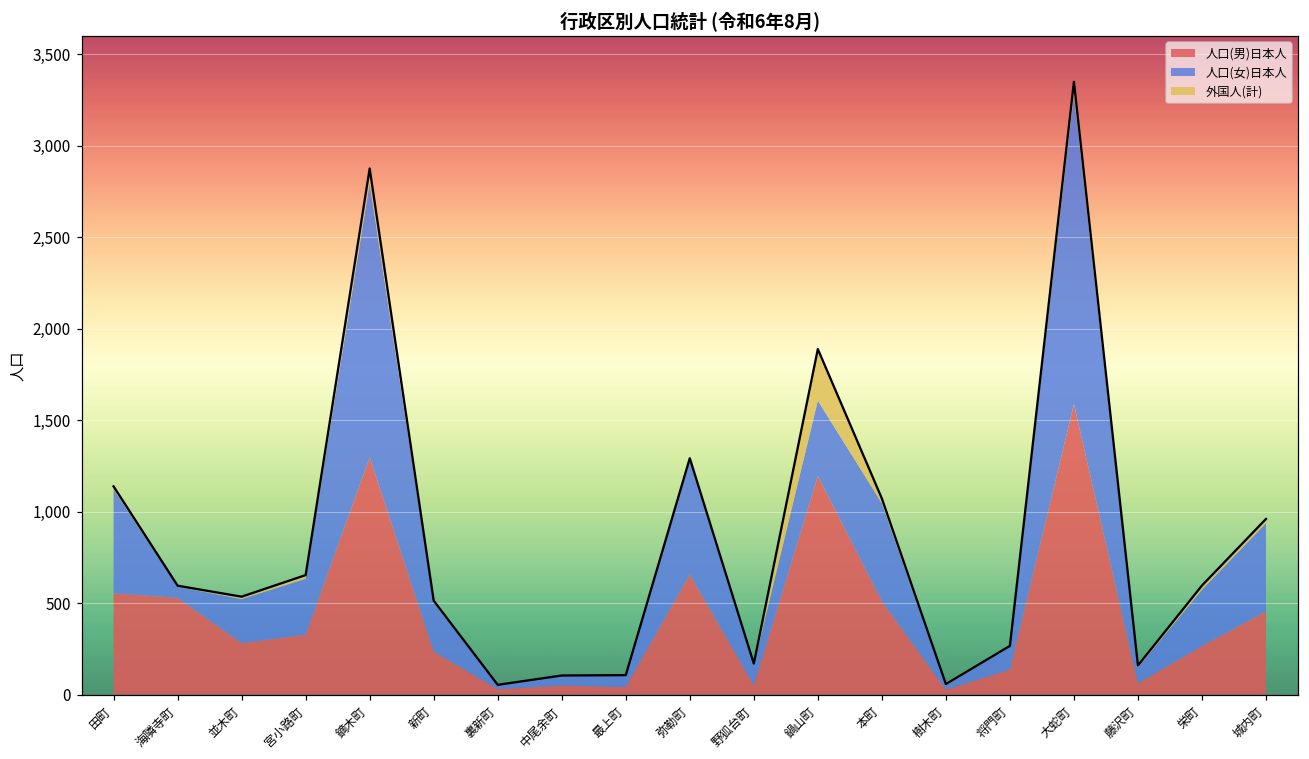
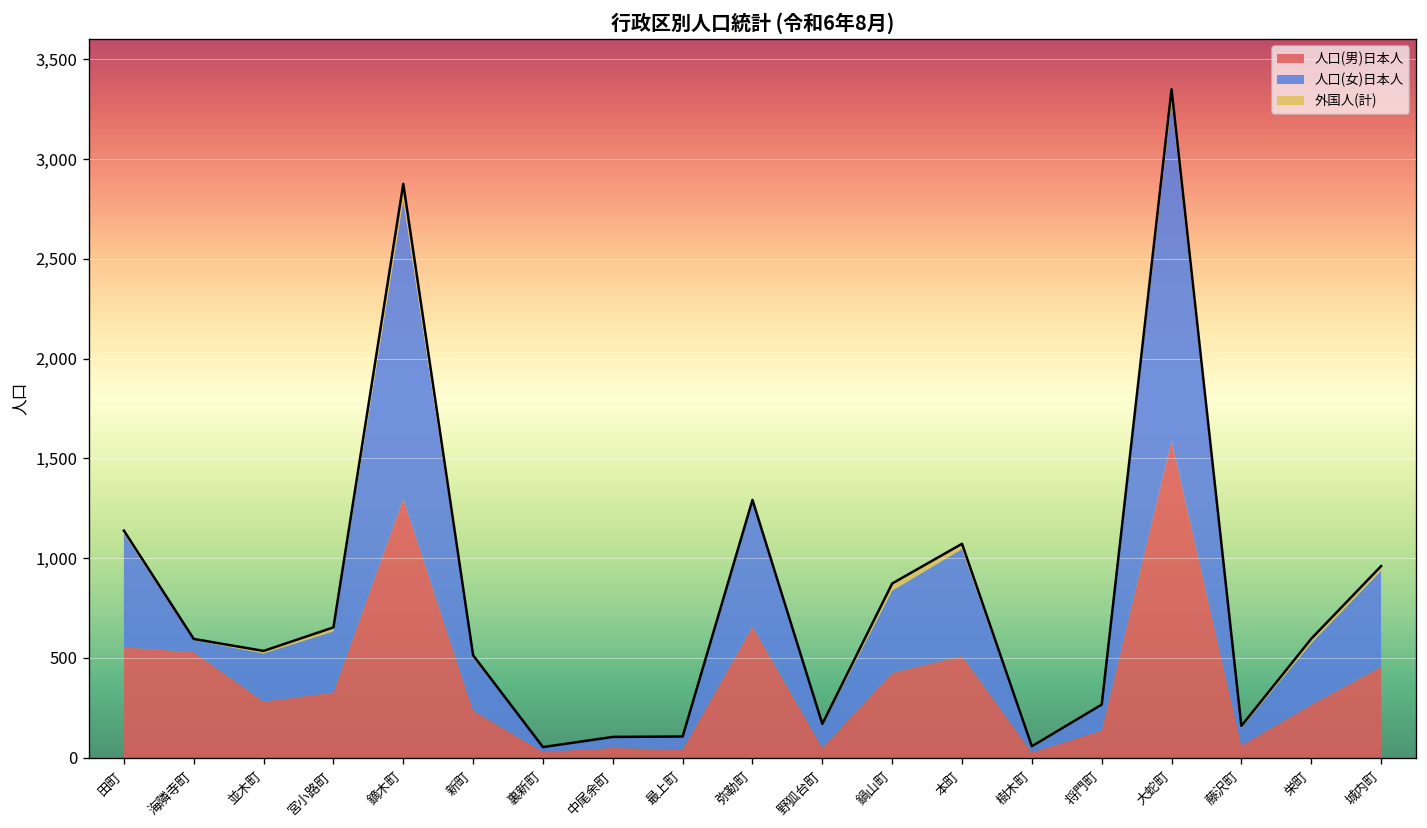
人口(男)日本人, 鍋山町: 1,200 -> 430
外国人(計), 鍋山町: 280 -> 40
